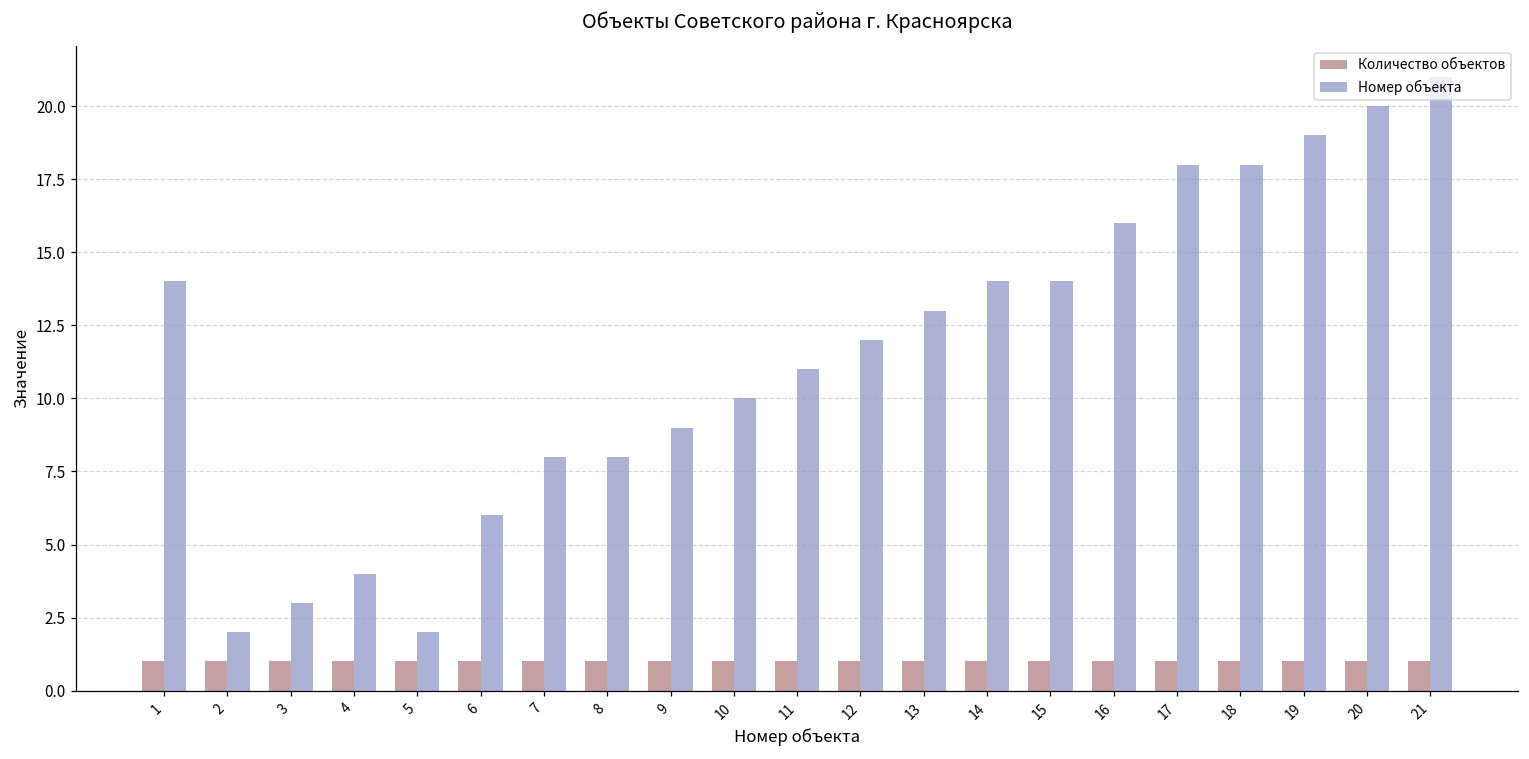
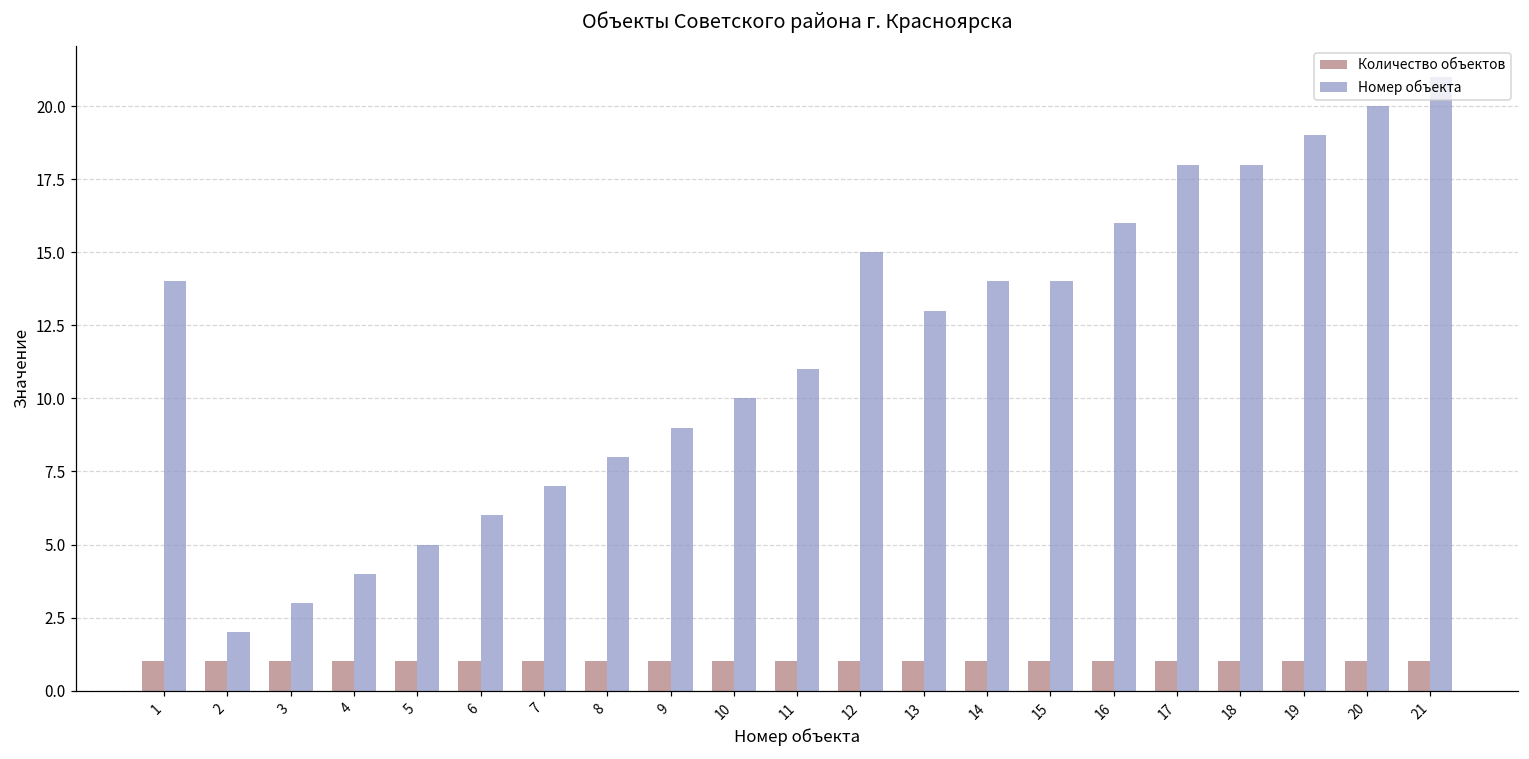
Номер объекта, 5: 2 -> 5
Номер объекта, 7: 8 -> 7
Номер объекта, 12: 12 -> 15
